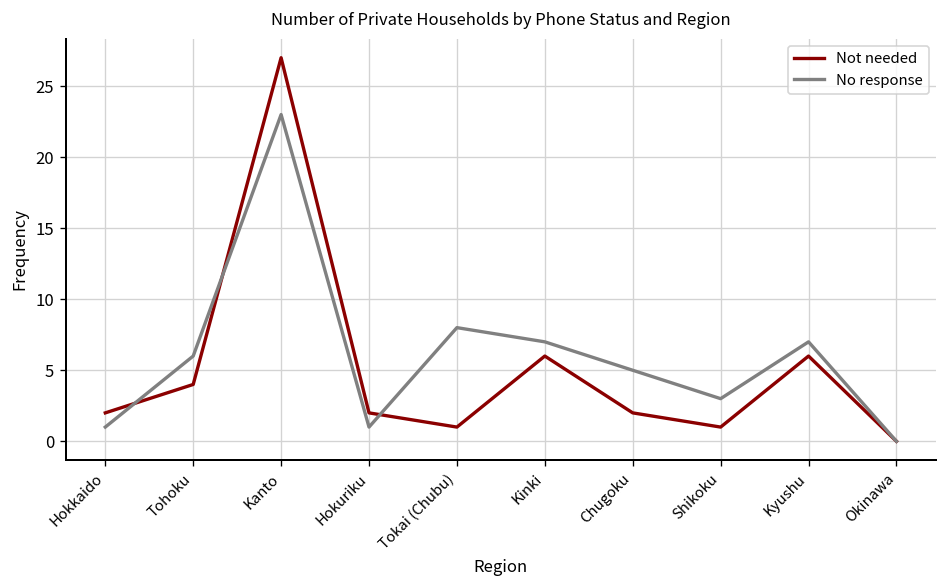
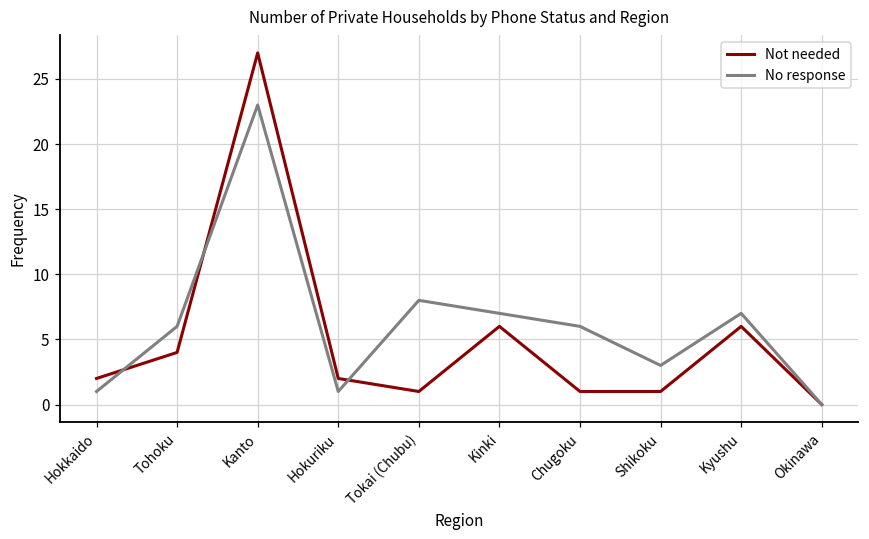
Not needed, Chugoku: 2 -> 1
No response, Chugoku: 5 -> 6
